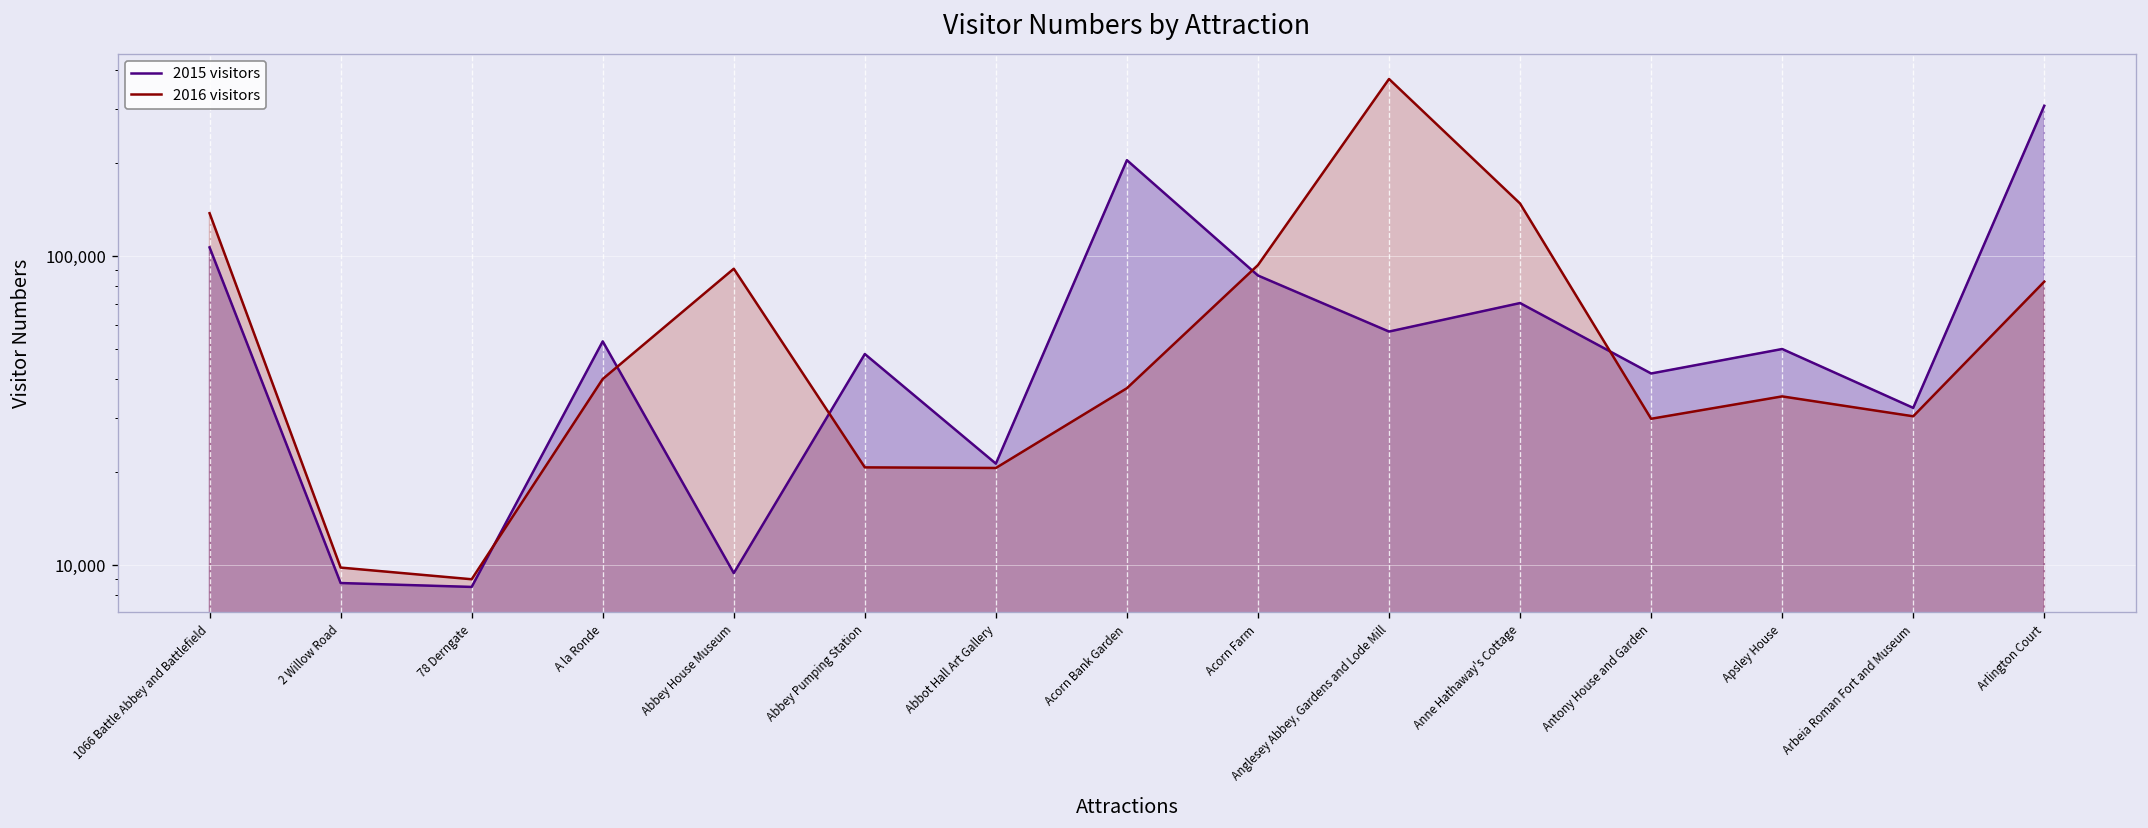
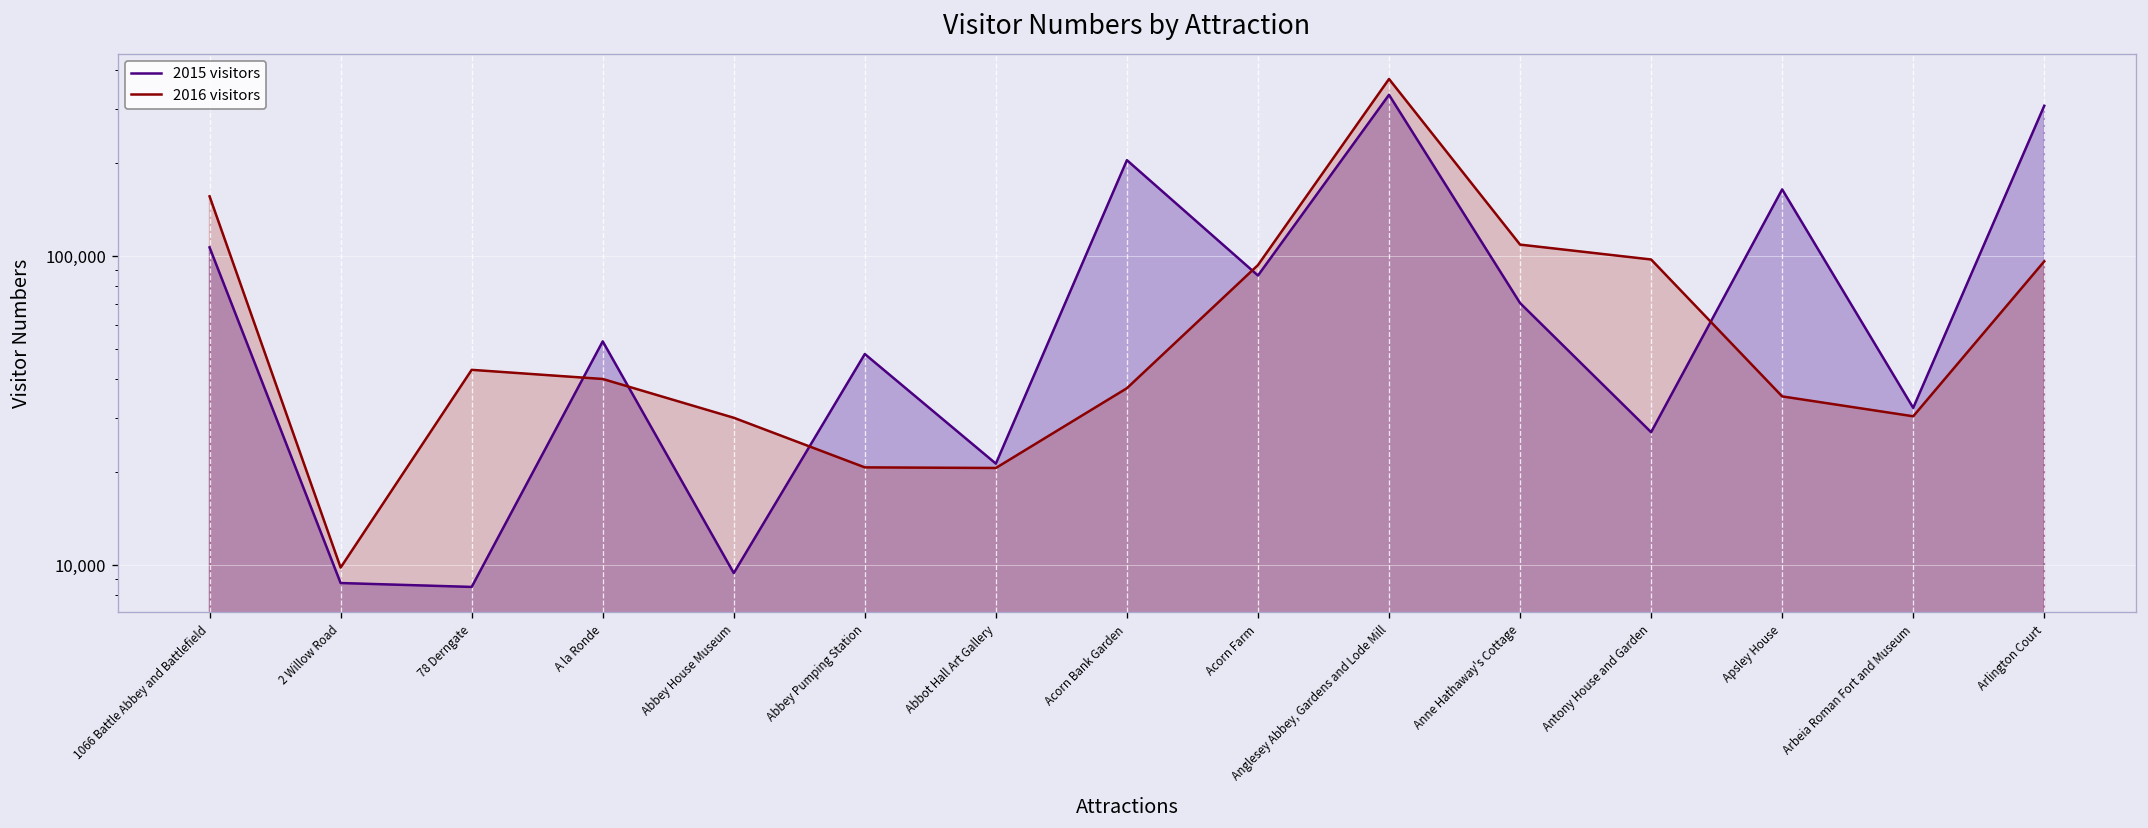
2016 visitors, 1066 Battle Abbey and Battlefield: 140,000 -> 160,000
2016 visitors, 78 Derngate: 9,000 -> 43,000
2016 visitors, Abbey House Museum: 91,000 -> 30,000
2015 visitors, Anglesey Abbey, Gardens and Lode Mill: 57,000 -> 330,000
2016 visitors, Anne Hathaway's Cottage: 150,000 -> 109,000
2015 visitors, Antony House and Garden: 42,000 -> 27,000
2016 visitors, Antony House and Garden: 30,000 -> 98,000
2015 visitors, Apsley House: 50,000 -> 160,000
2016 visitors, Arlington Court: 83,000 -> 96,000
